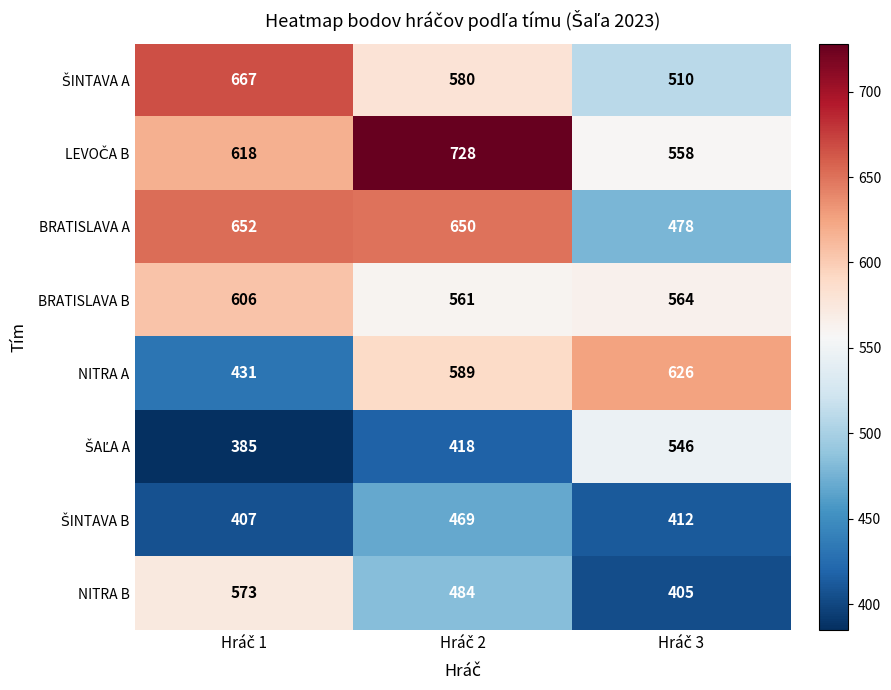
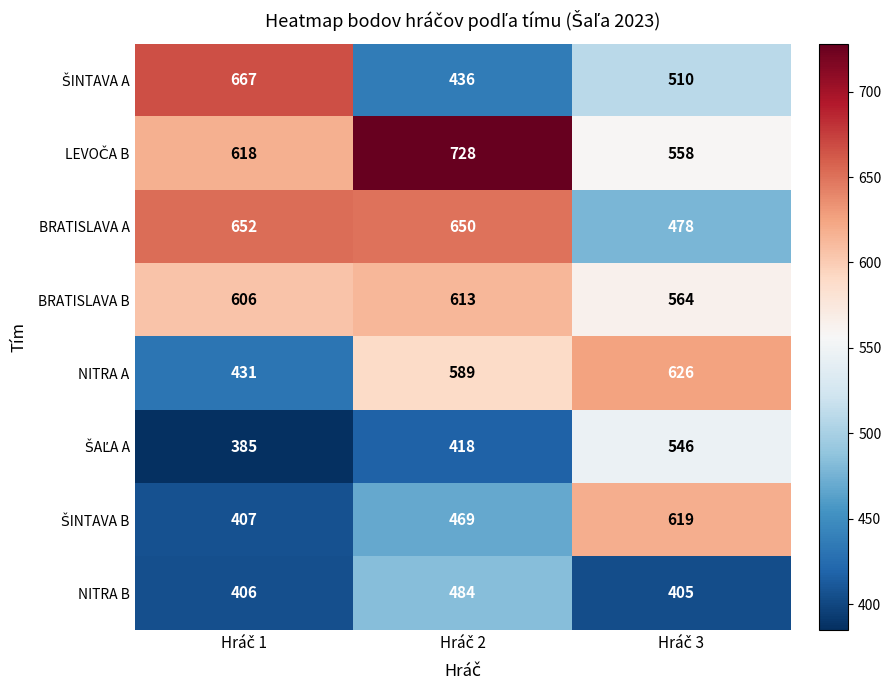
ŠINTAVA A, Hráč 2: 580 -> 436
BRATISLAVA B, Hráč 2: 561 -> 613
ŠINTAVA B, Hráč 3: 412 -> 619
NITRA B, Hráč 1: 573 -> 406
